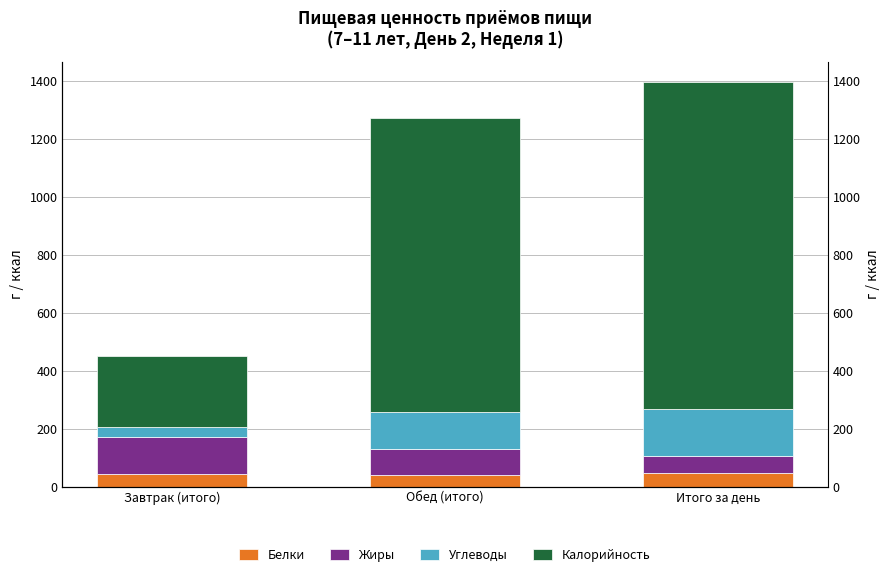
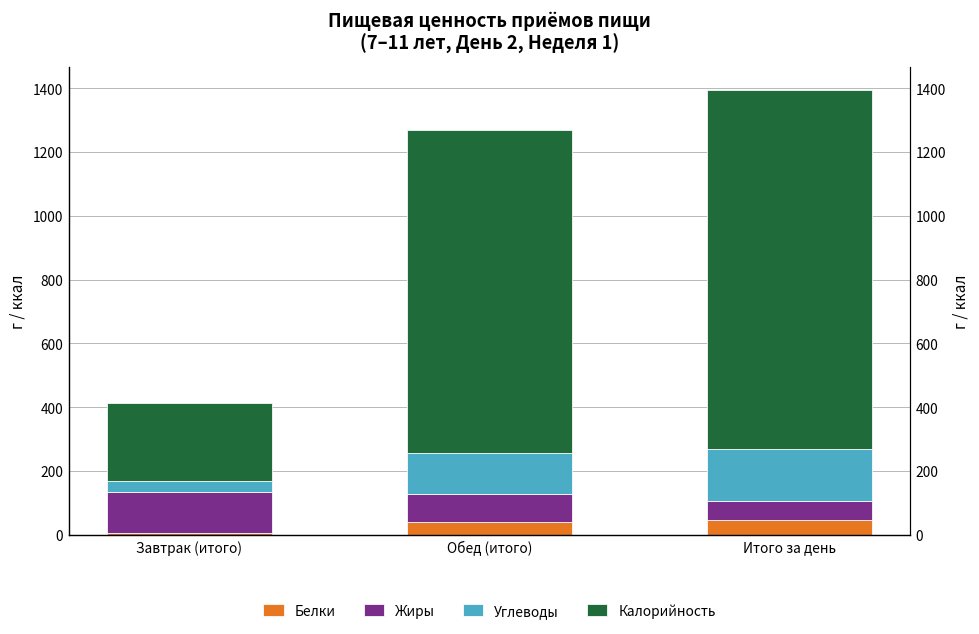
Белки, Завтрак (итого): 40 -> 10
